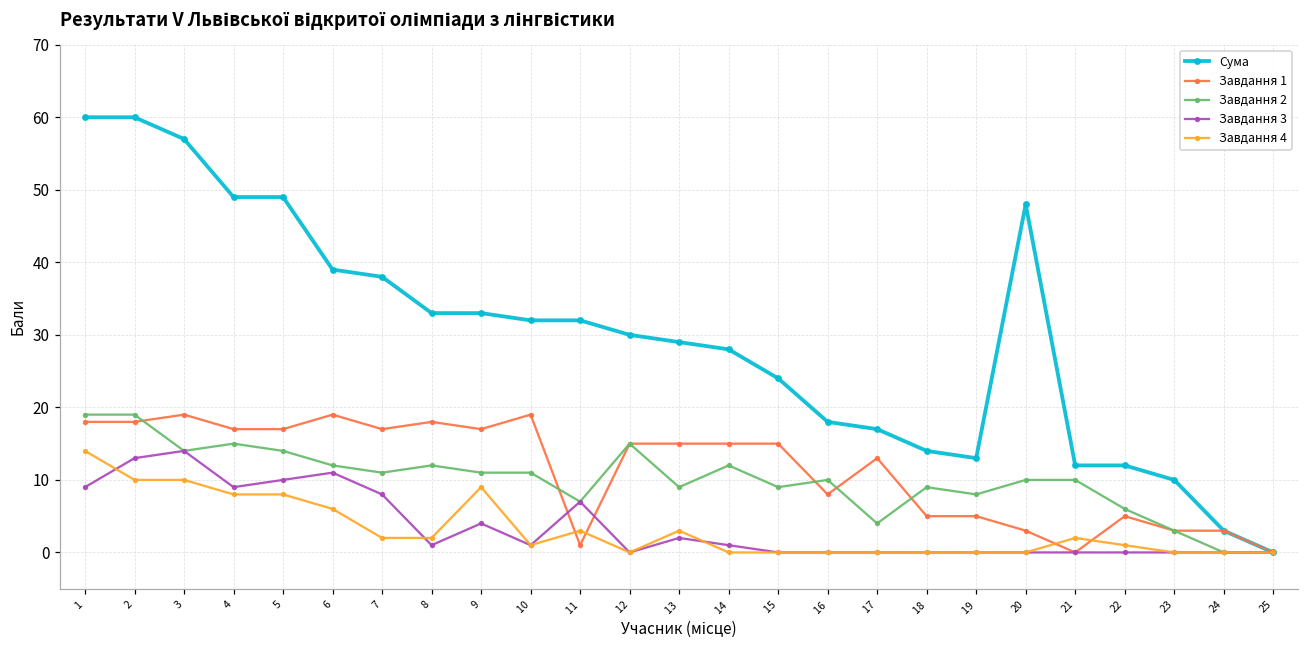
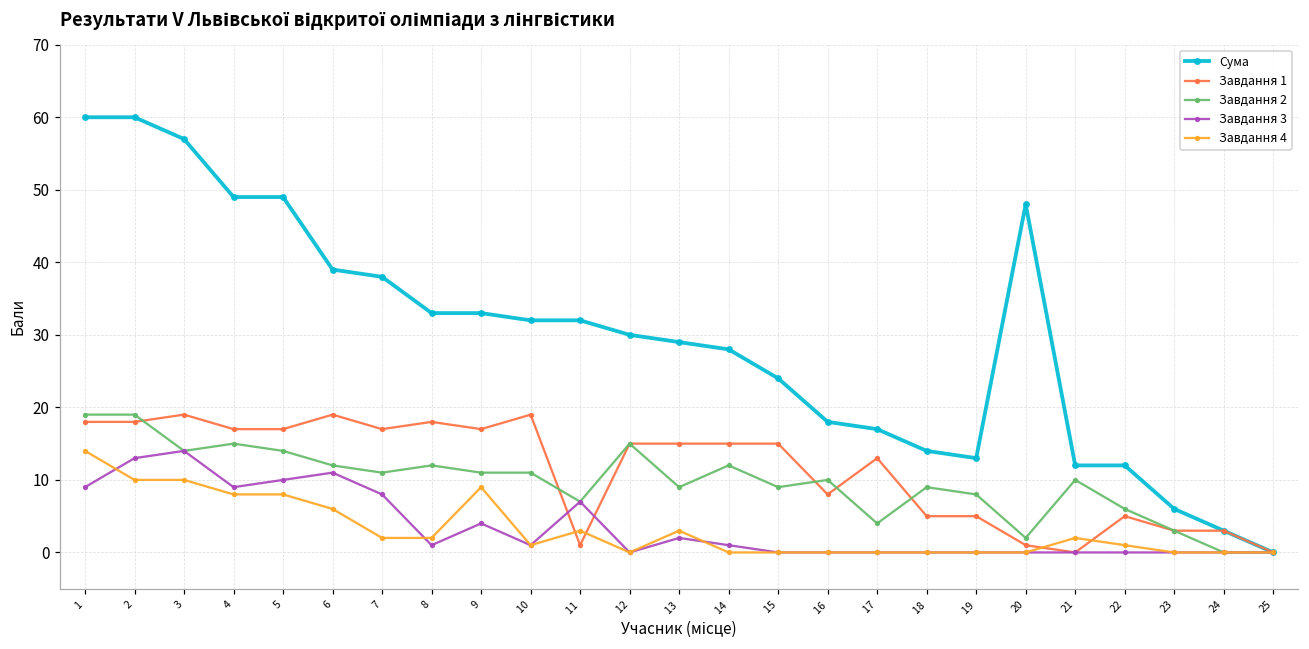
Завдання 1, 20: 3 -> 1
Завдання 2, 20: 10 -> 2
Сума, 23: 10 -> 6
